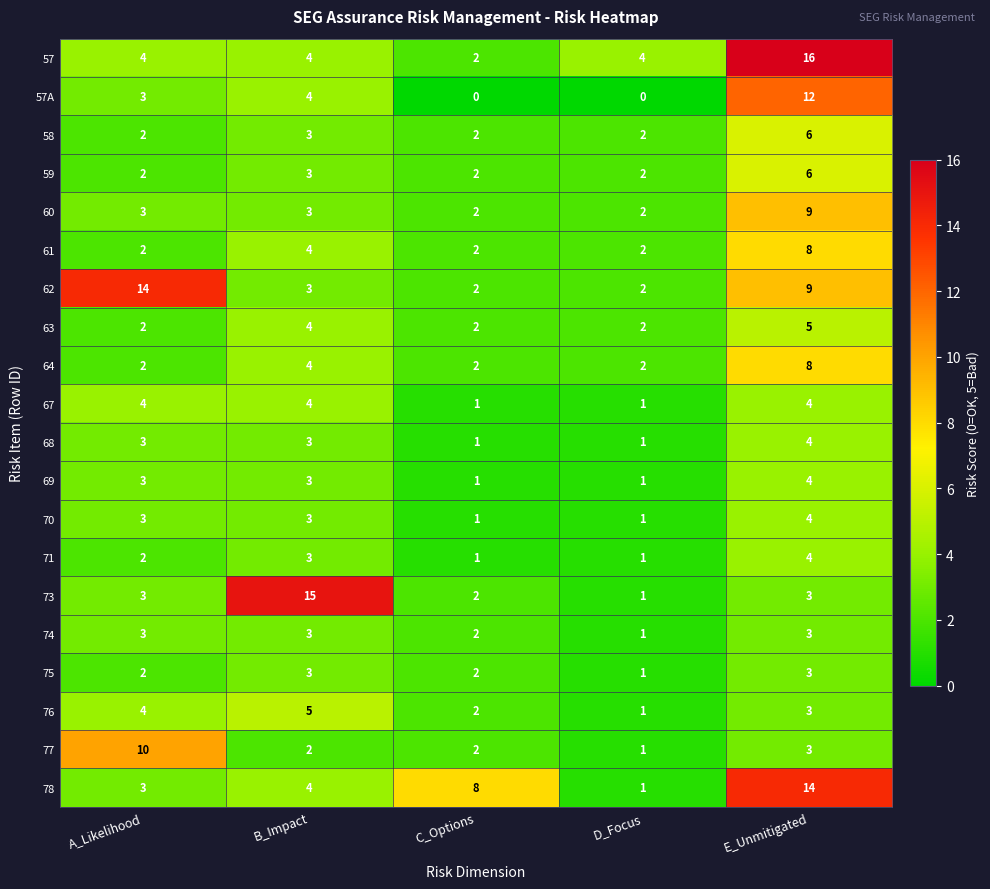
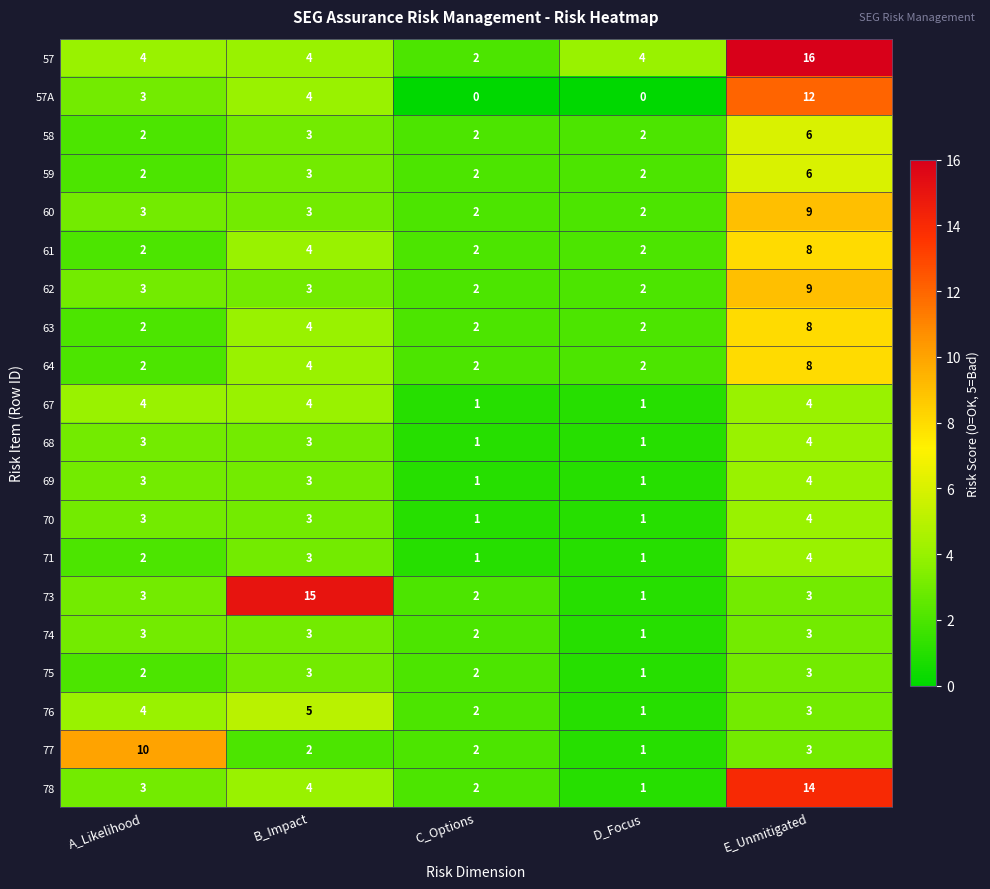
62, A_Likelihood: 14 -> 3
63, E_Unmitigated: 5 -> 8
78, C_Options: 8 -> 2
